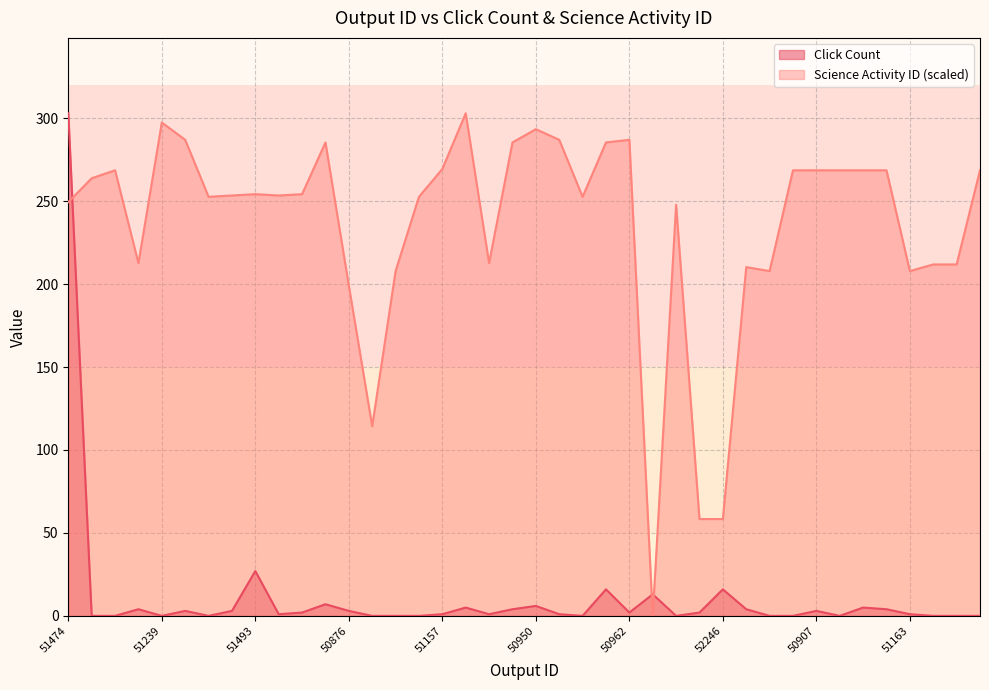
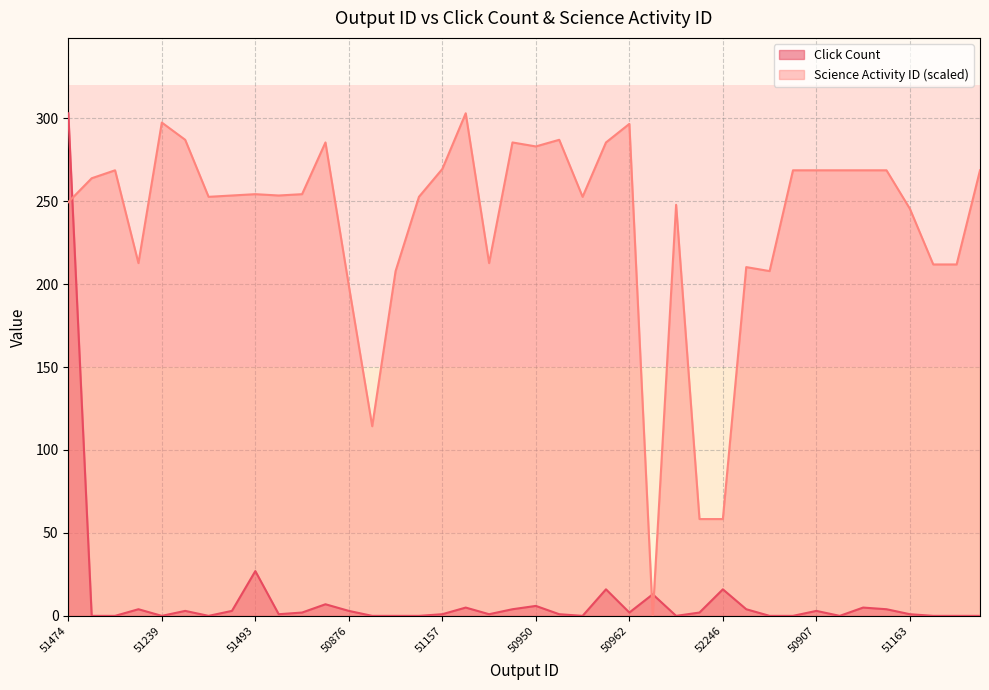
Science Activity ID (scaled), 50950: 293 -> 283
Science Activity ID (scaled), 50962: 287 -> 297
Science Activity ID (scaled), 51163: 208 -> 245
